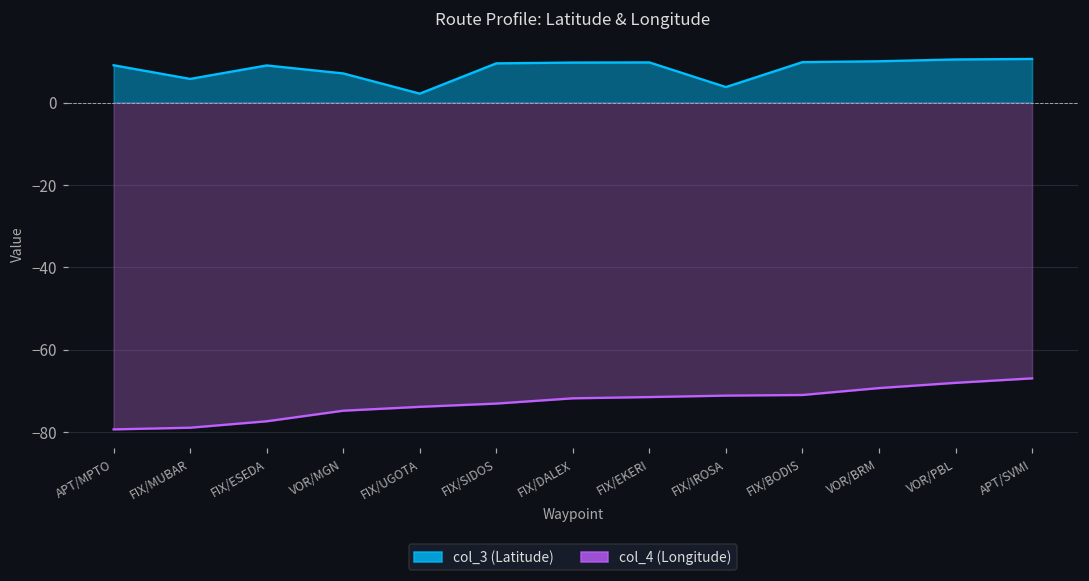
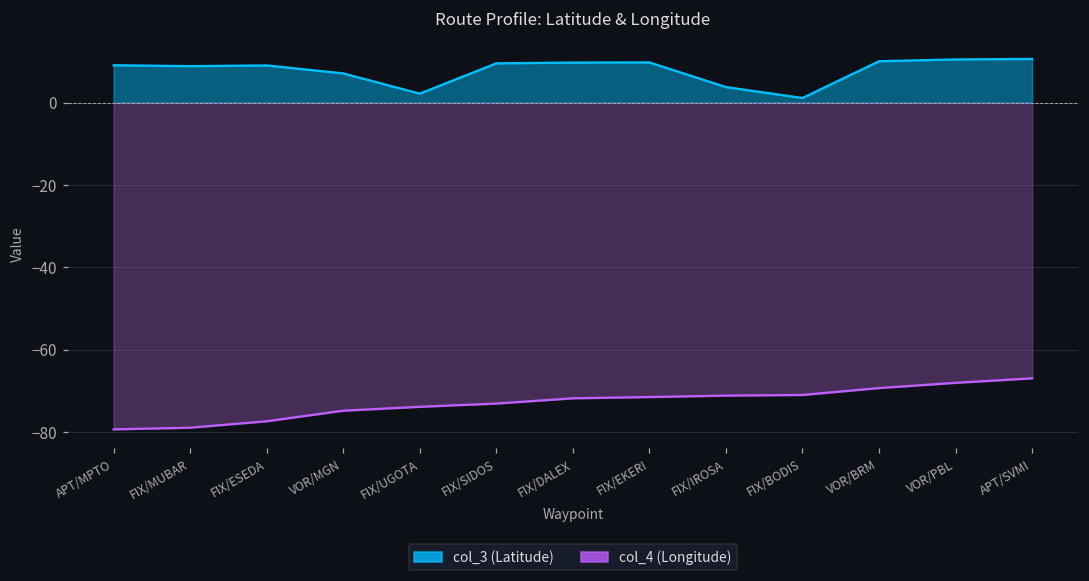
col_3 (Latitude), FIX/MUBAR: 6 -> 9
col_3 (Latitude), FIX/BODIS: 10 -> 1
